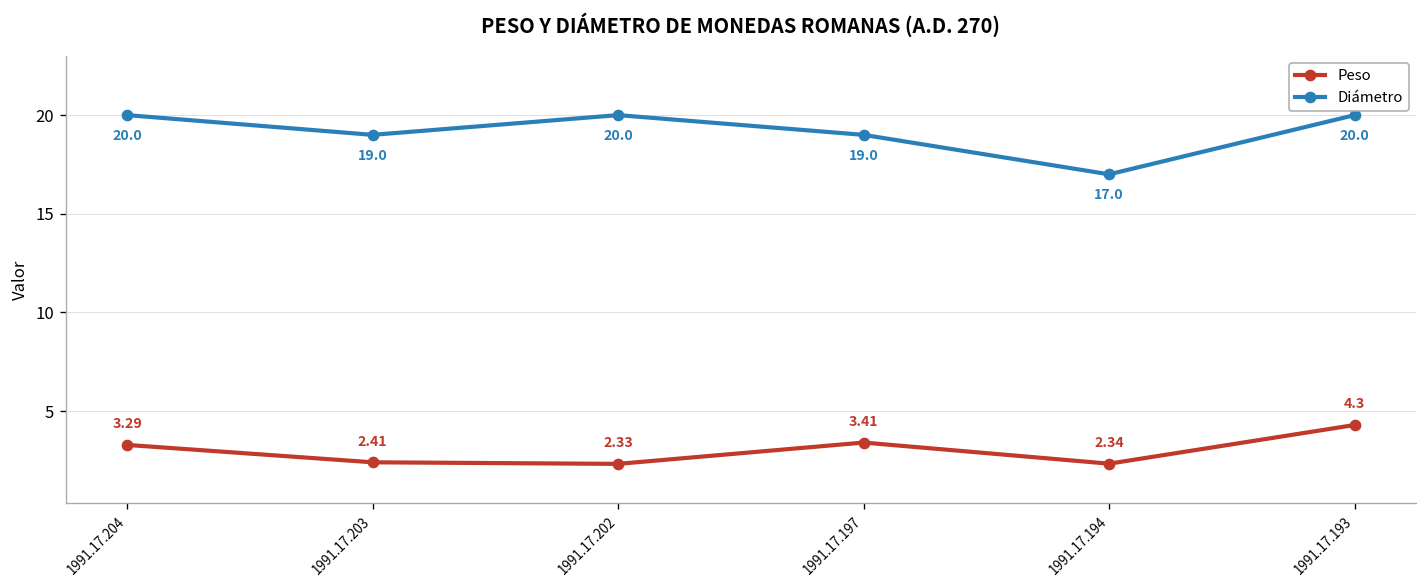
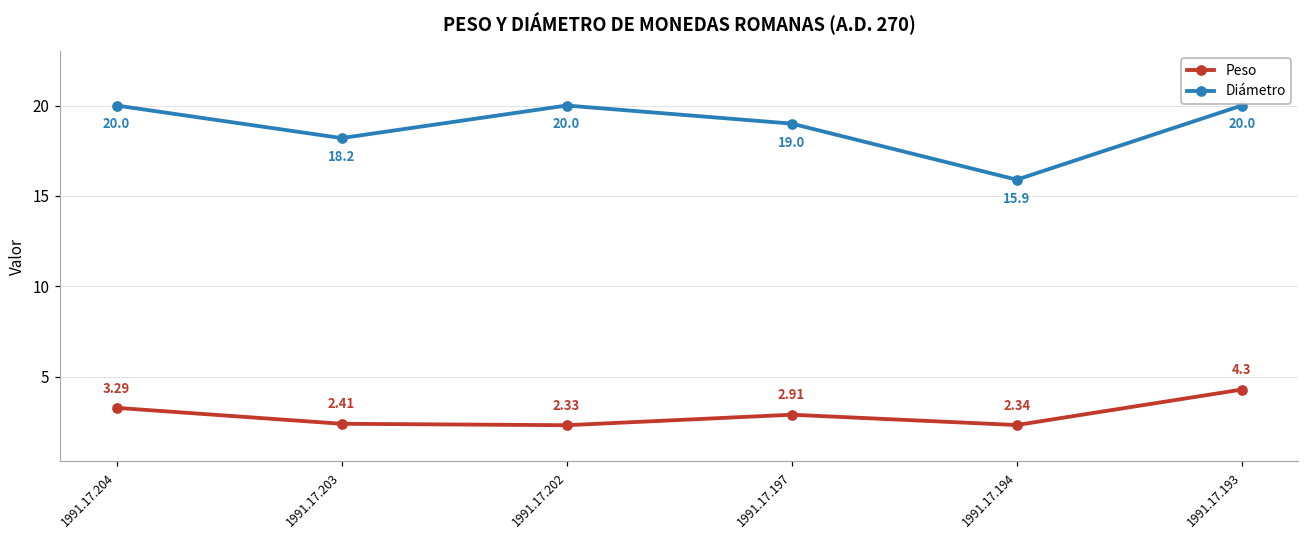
Diámetro, 1991.17.203: 19.0 -> 18.2
Peso, 1991.17.197: 3.41 -> 2.91
Diámetro, 1991.17.194: 17.0 -> 15.9
